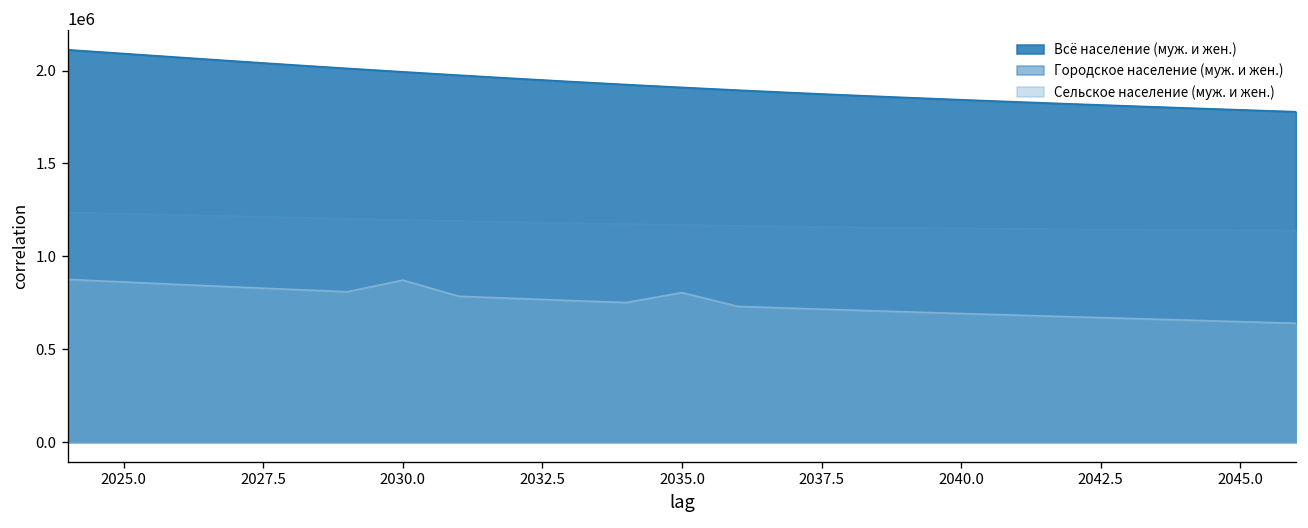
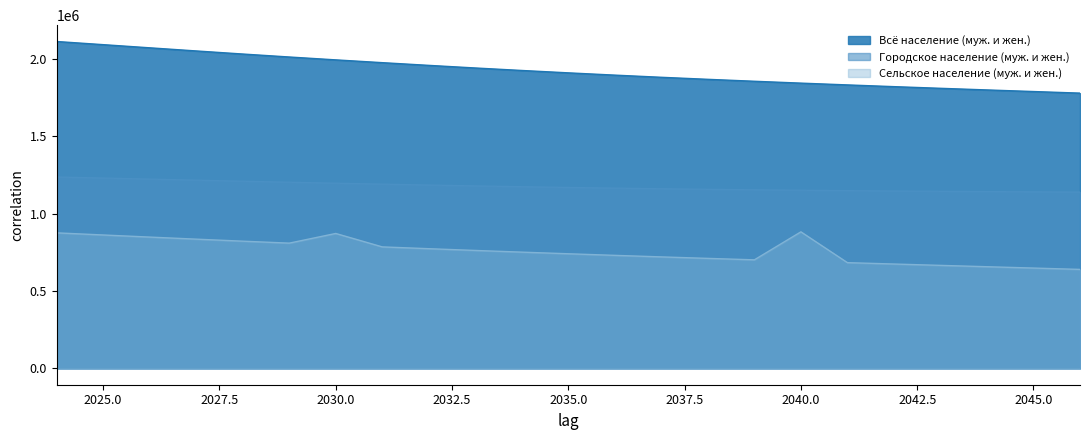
Сельское население (муж. и жен.), 2035.0: 800000 -> 740000
Сельское население (муж. и жен.), 2040.0: 690000 -> 880000
